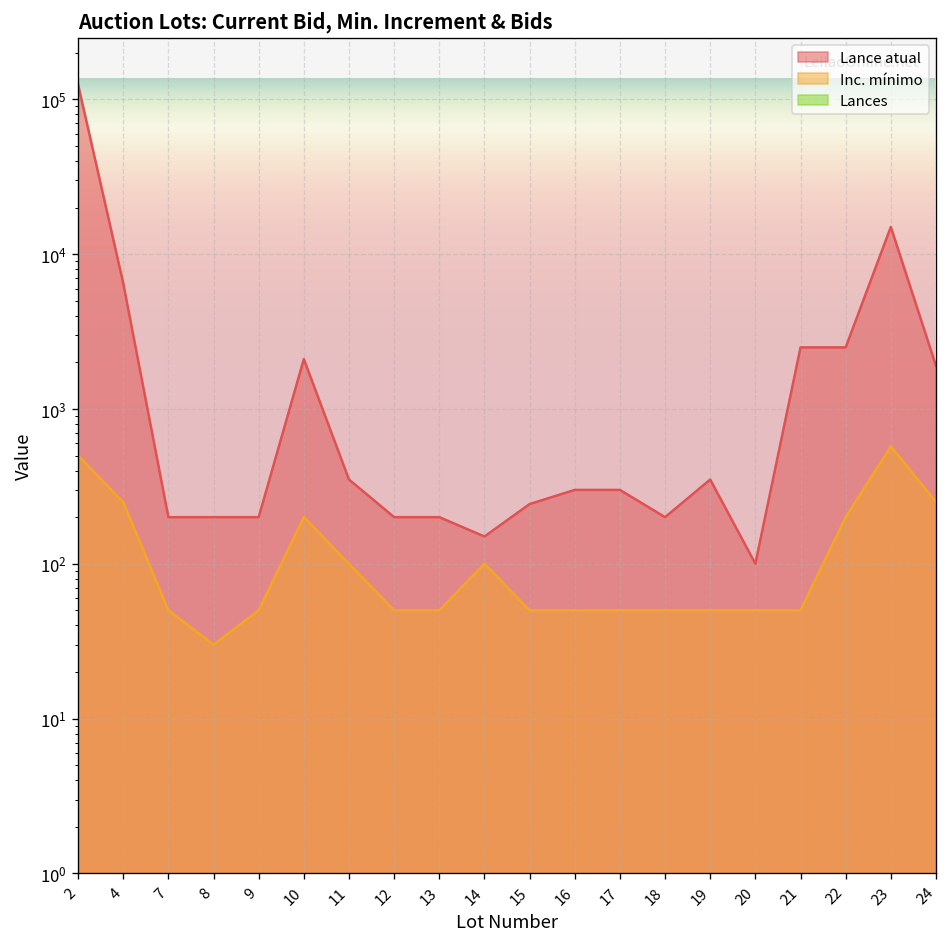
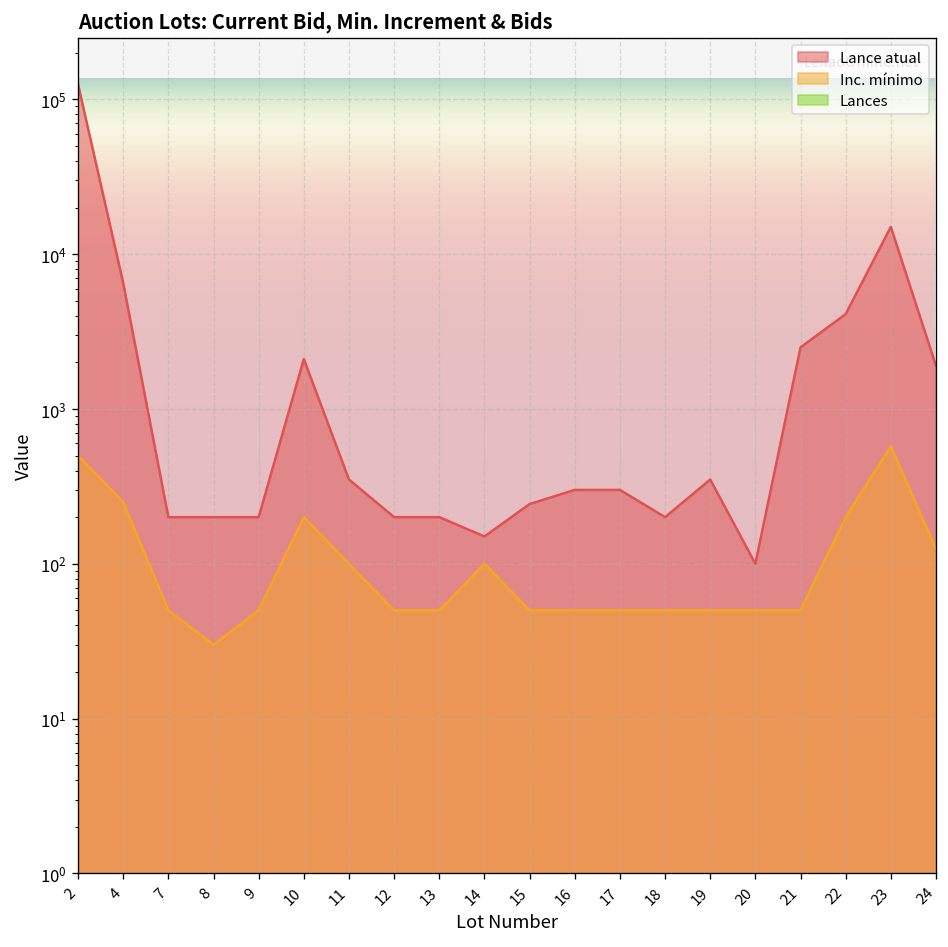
Lance atual, 22: 2500 -> 4100
Inc. mínimo, 24: 250 -> 120
